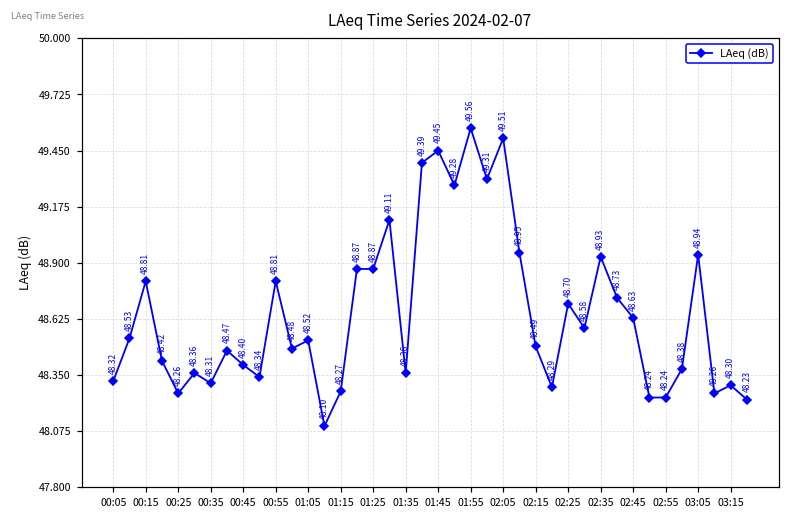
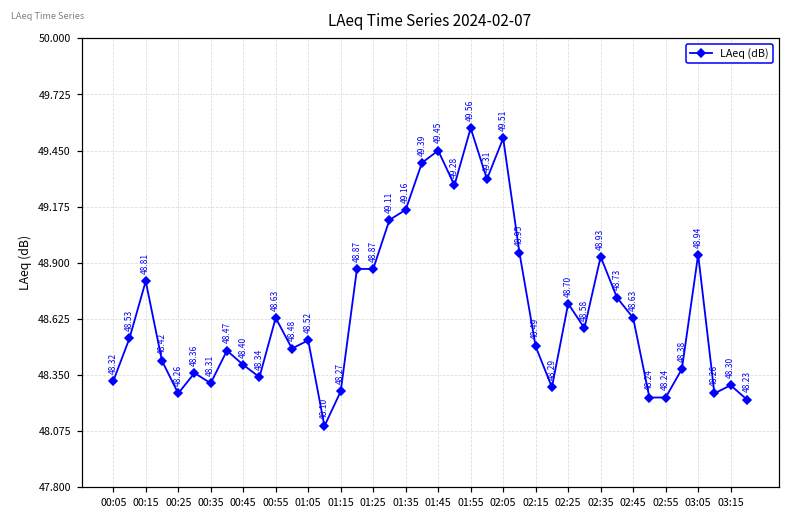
00:55: 48.81 -> 48.63
01:35: 48.36 -> 49.16
